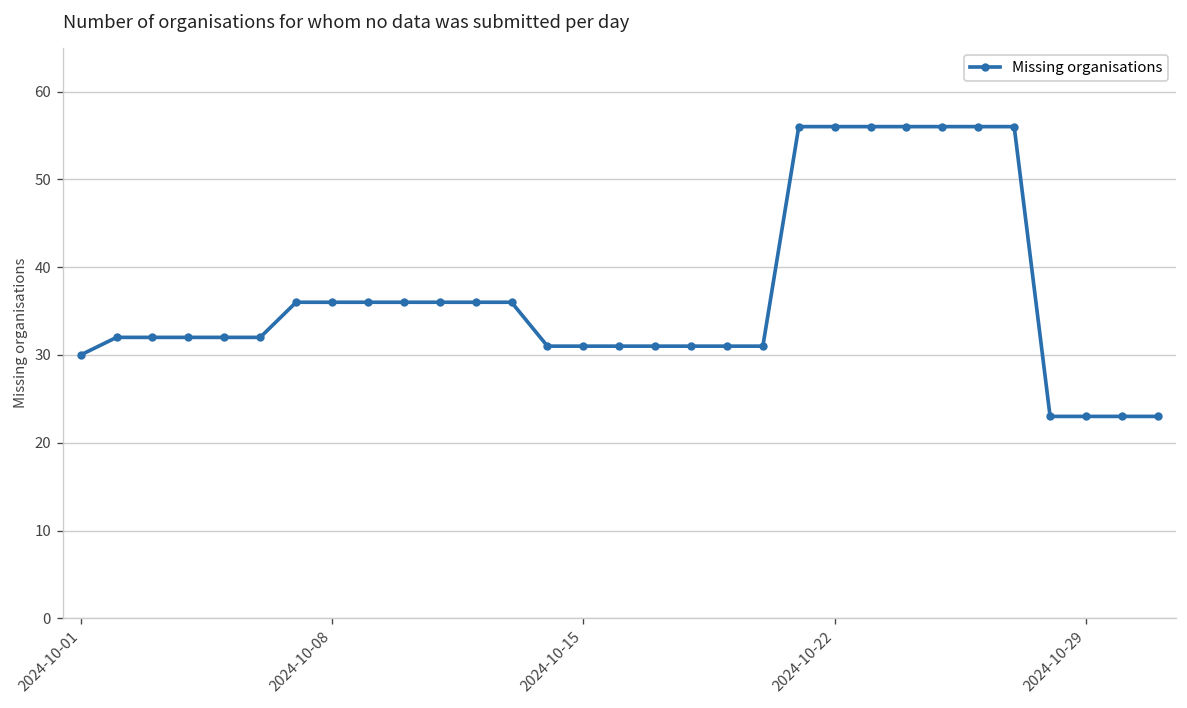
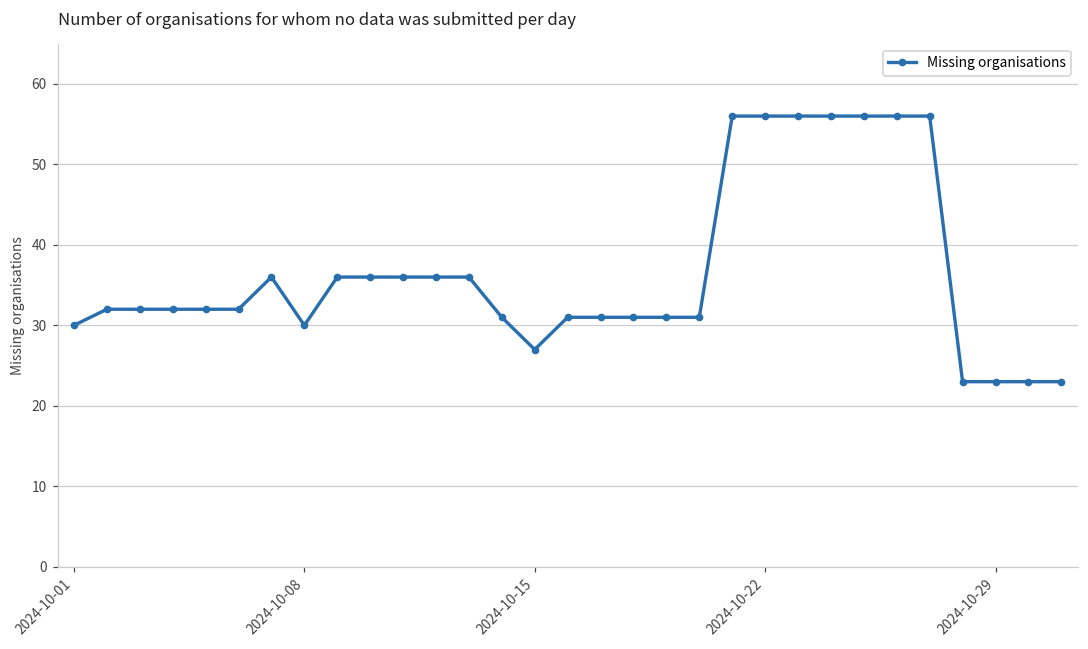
2024-10-08: 36 -> 30
2024-10-15: 31 -> 27
